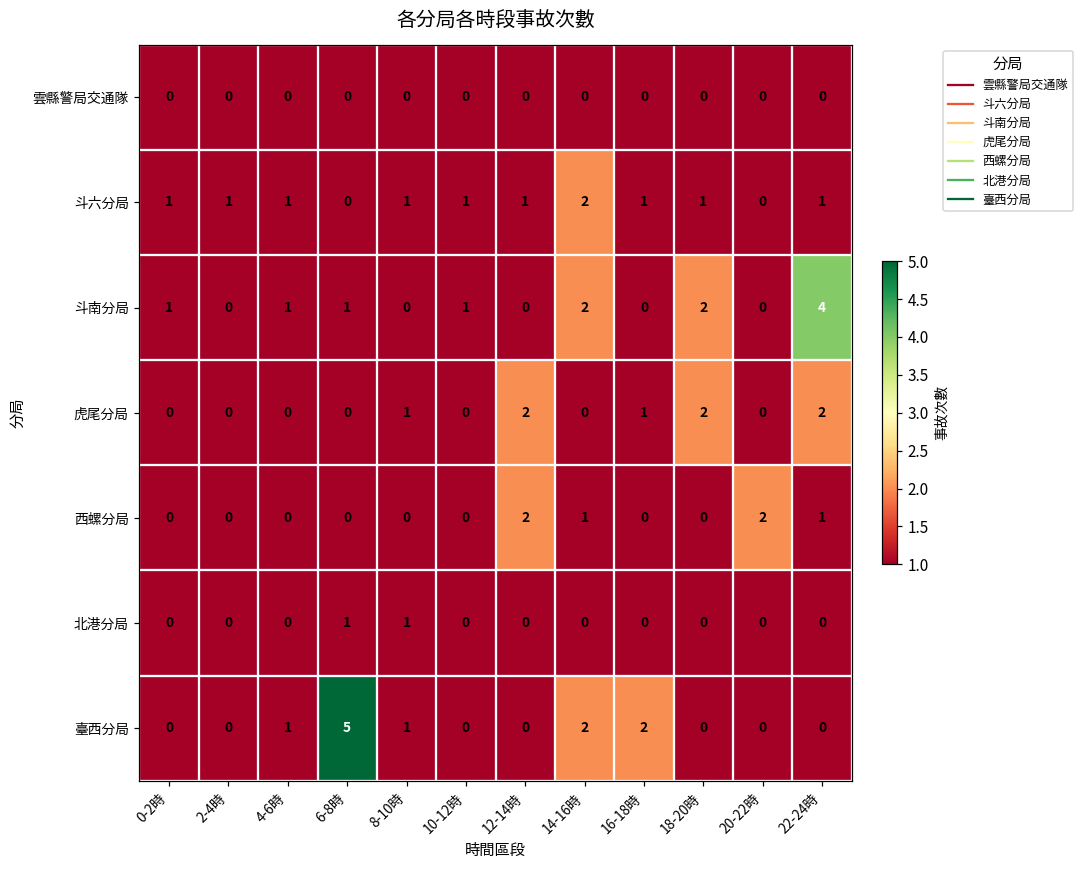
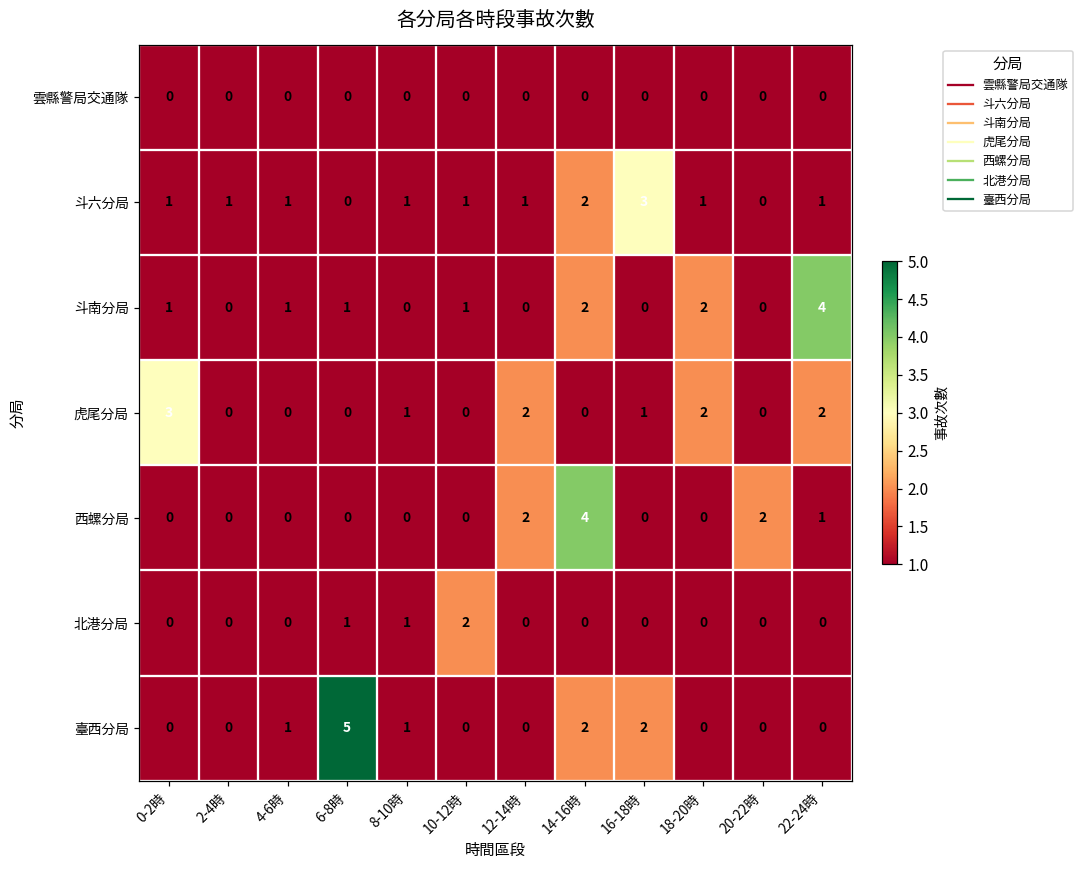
斗六分局, 16-18時: 1 -> 3
虎尾分局, 0-2時: 0 -> 3
西螺分局, 14-16時: 1 -> 4
北港分局, 10-12時: 0 -> 2
